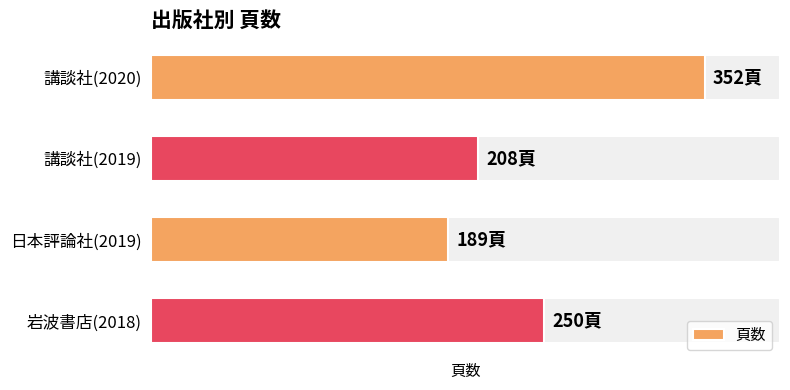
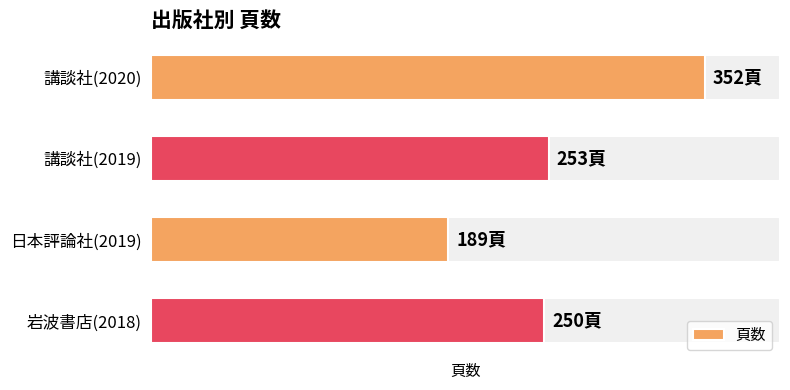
頁数, 講談社(2019): 208頁 -> 253頁
